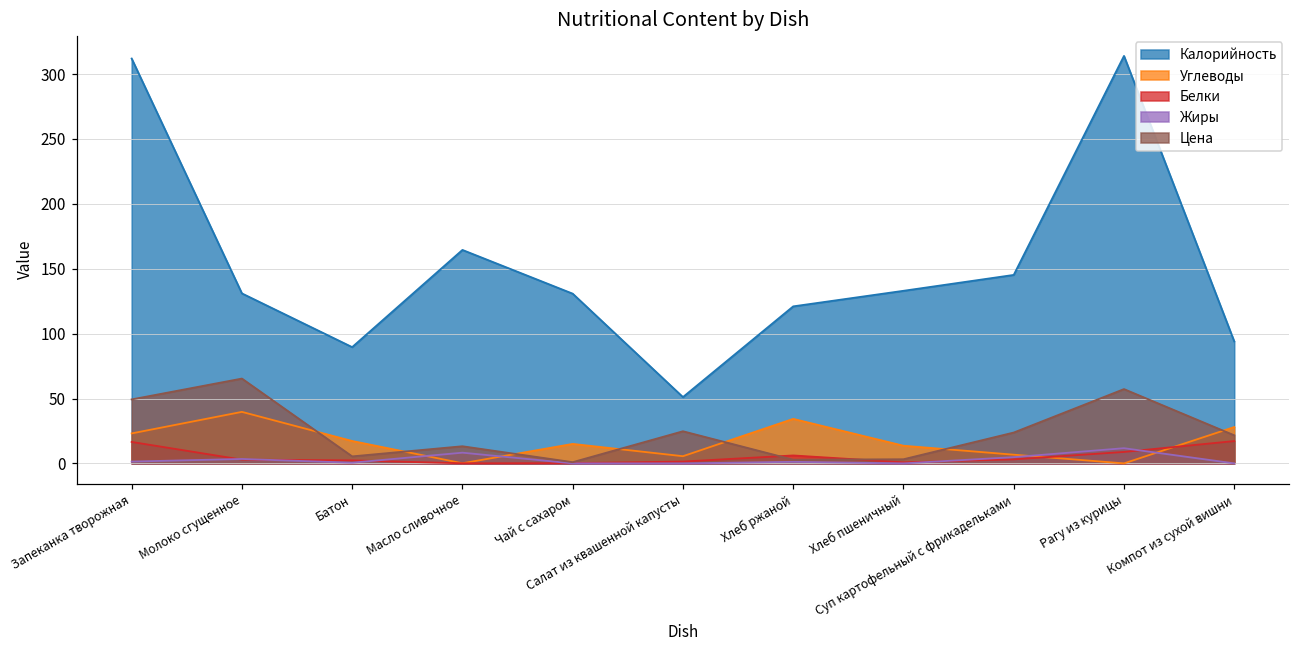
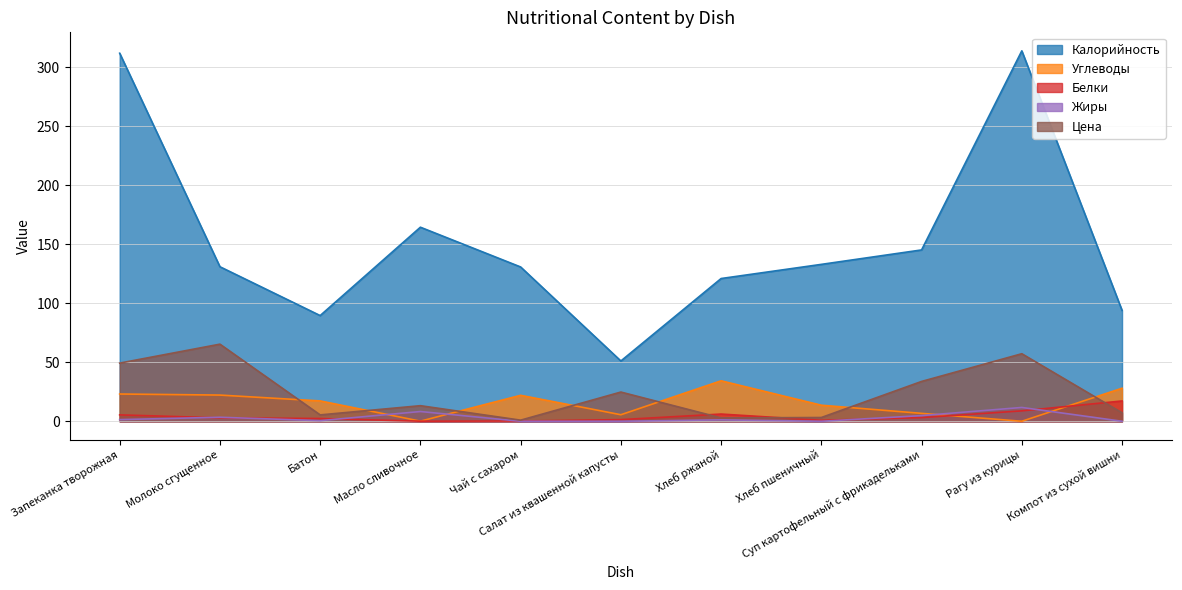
Белки, Запеканка творожная: 17 -> 5
Углеводы, Молоко сгущенное: 40 -> 22
Углеводы, Чай с сахаром: 15 -> 22
Цена, Суп картофельный с фрикадельками: 24 -> 34
Цена, Компот из сухой вишни: 22 -> 7
